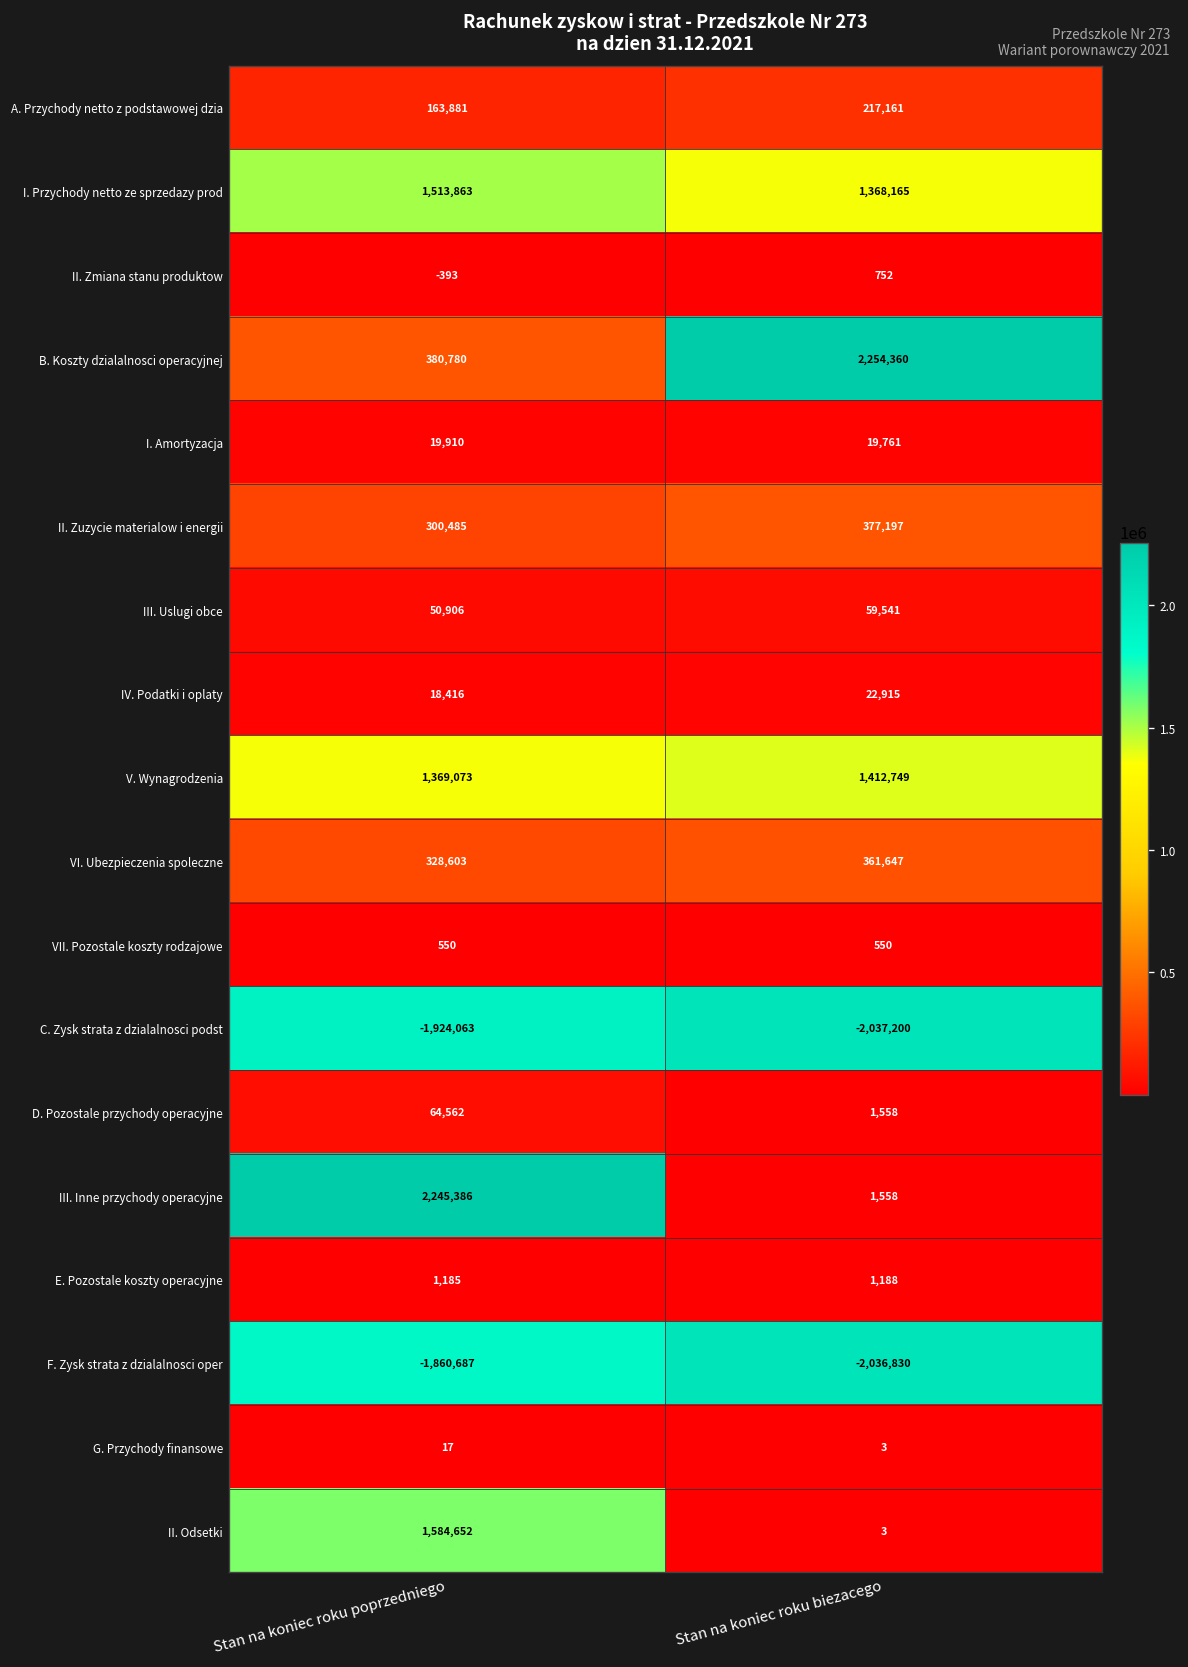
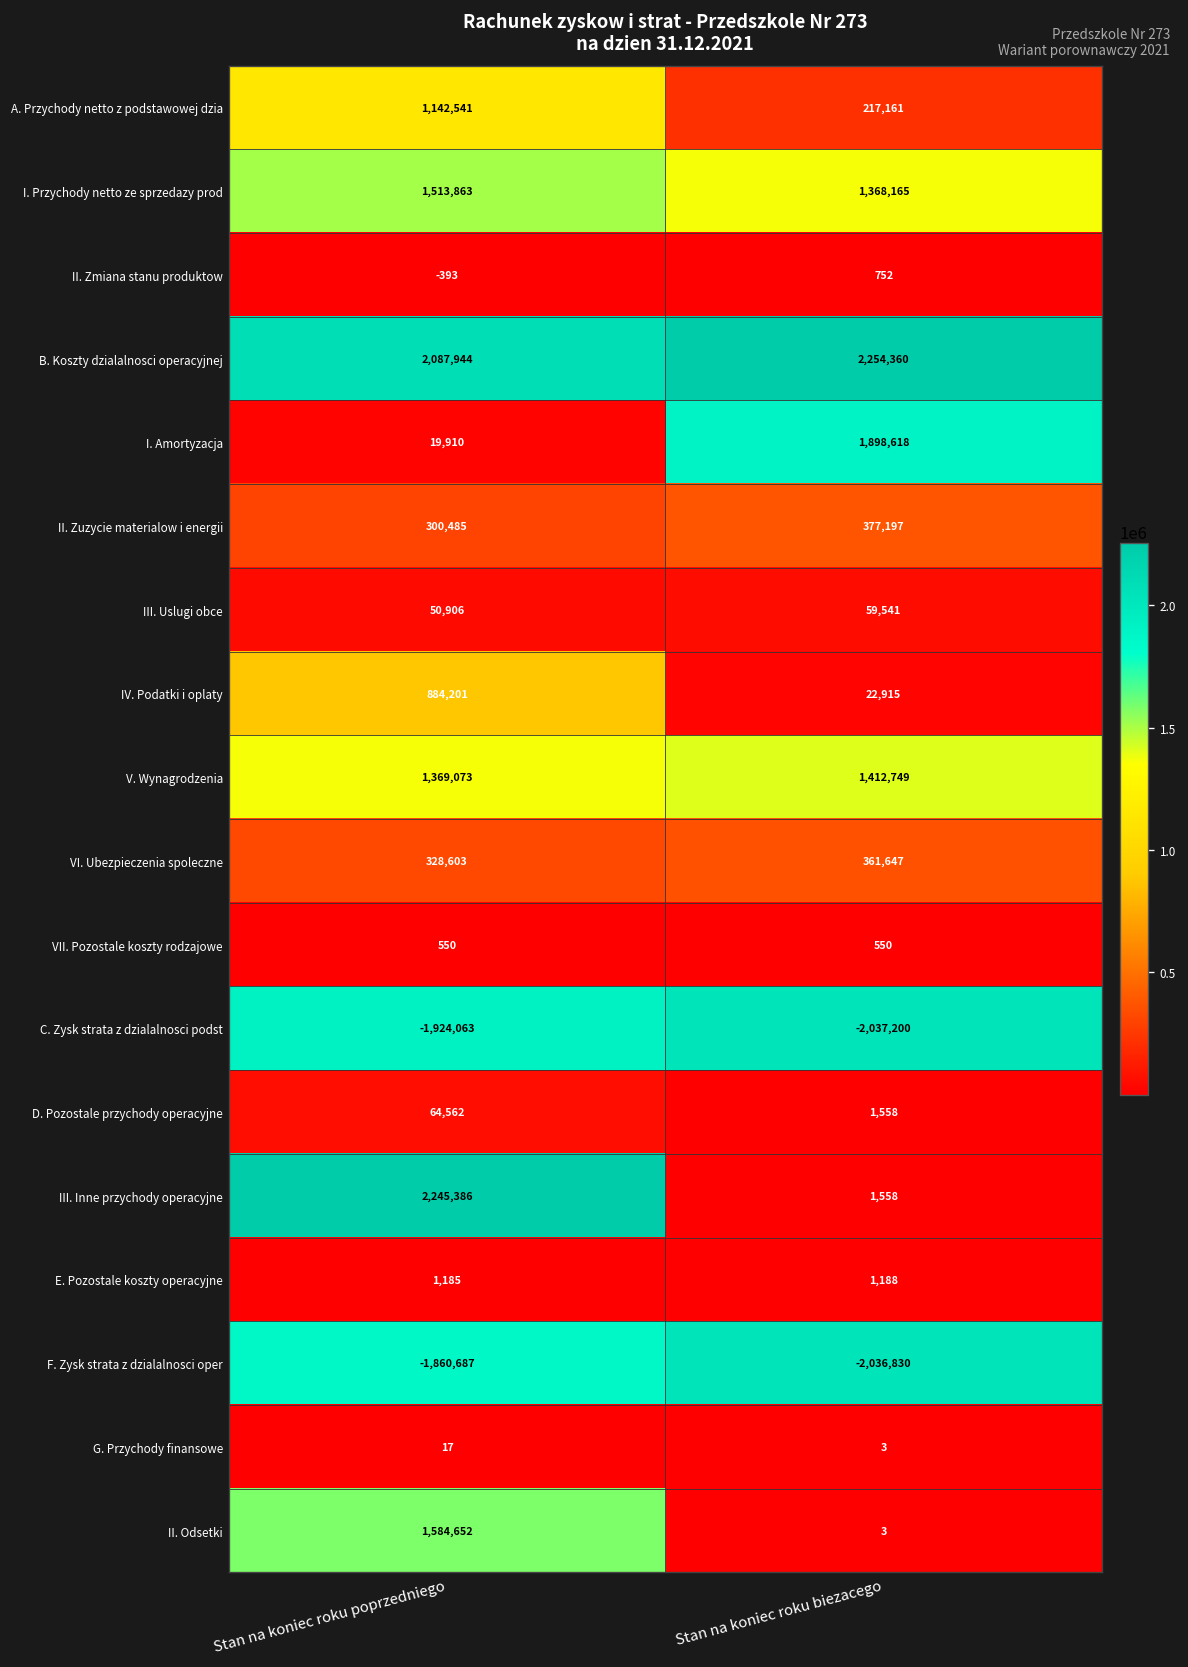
A. Przychody netto z podstawowej dzia, Stan na koniec roku poprzedniego: 163,881 -> 1,142,541
B. Koszty dzialalnosci operacyjnej, Stan na koniec roku poprzedniego: 380,780 -> 2,087,944
I. Amortyzacja, Stan na koniec roku biezacego: 19,761 -> 1,898,618
IV. Podatki i oplaty, Stan na koniec roku poprzedniego: 18,416 -> 884,201
